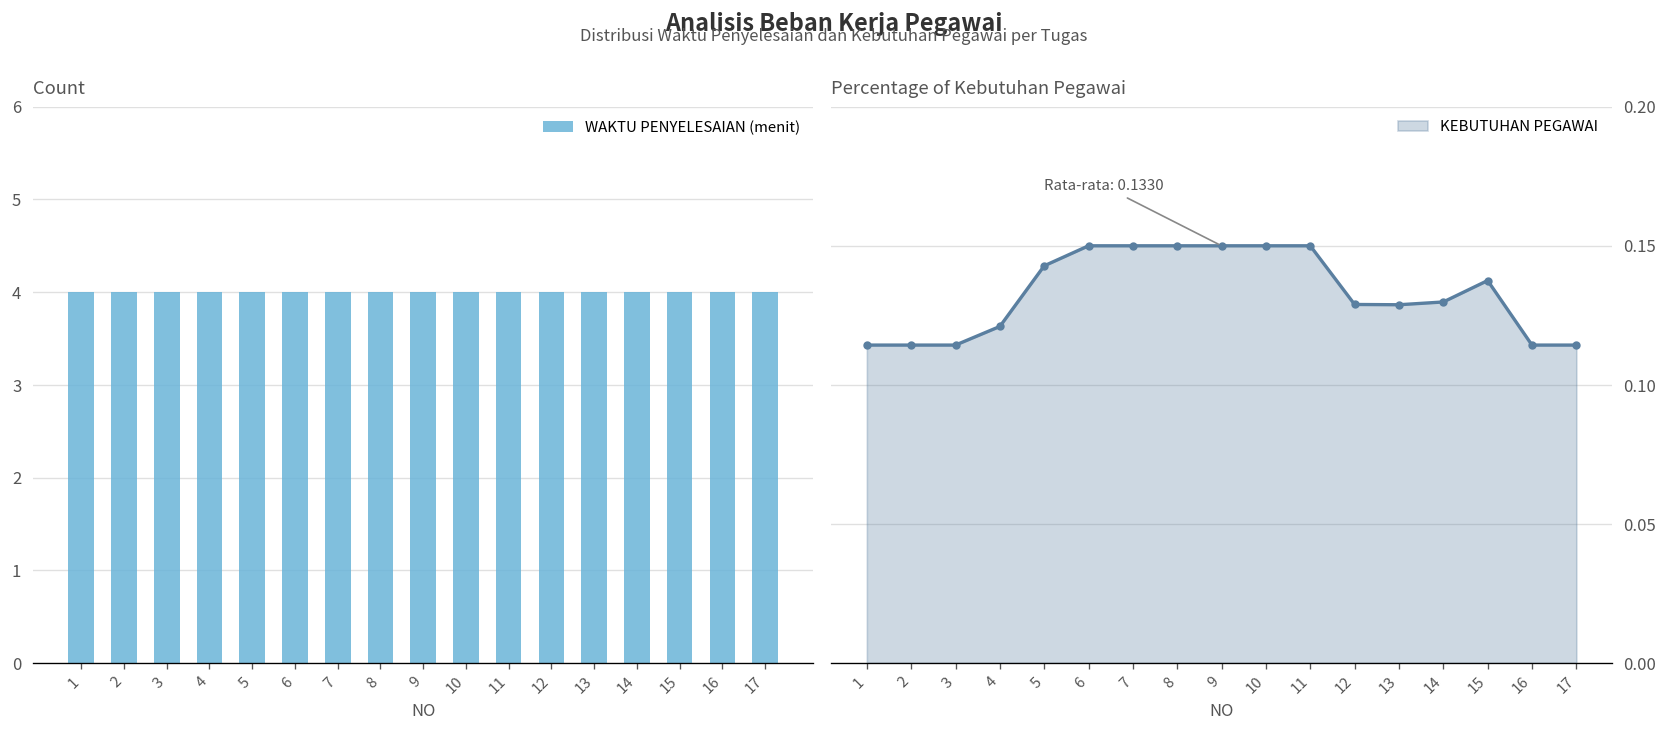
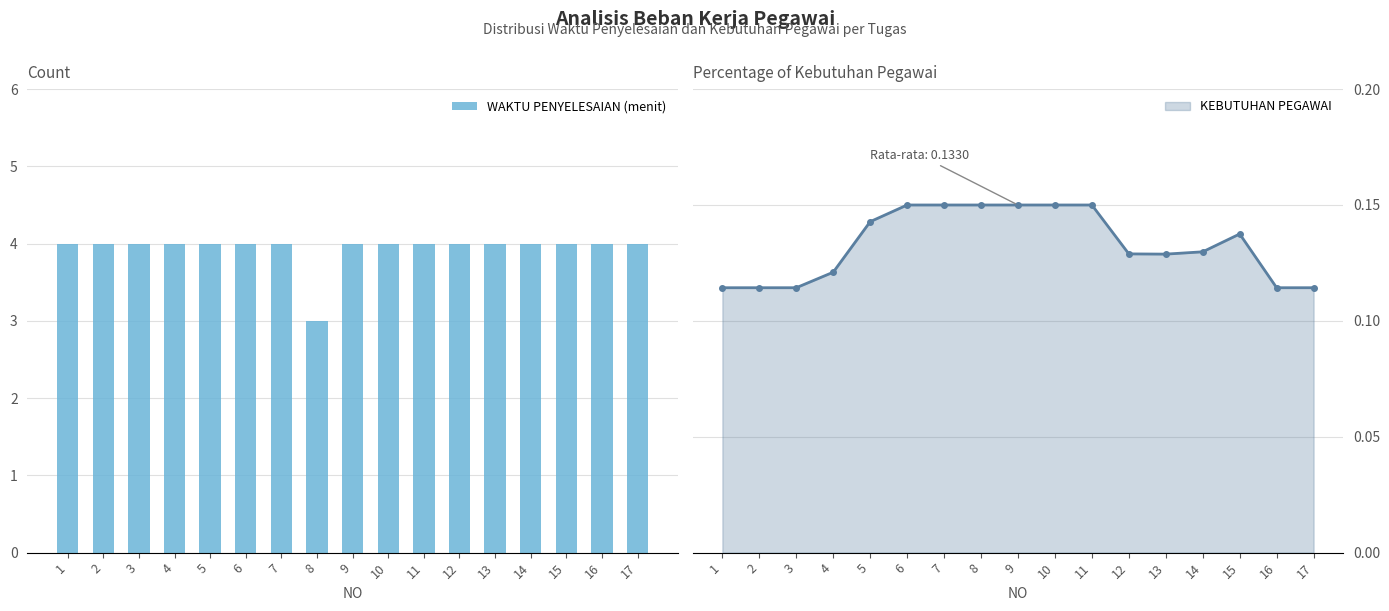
Count, 8: 4 -> 3
